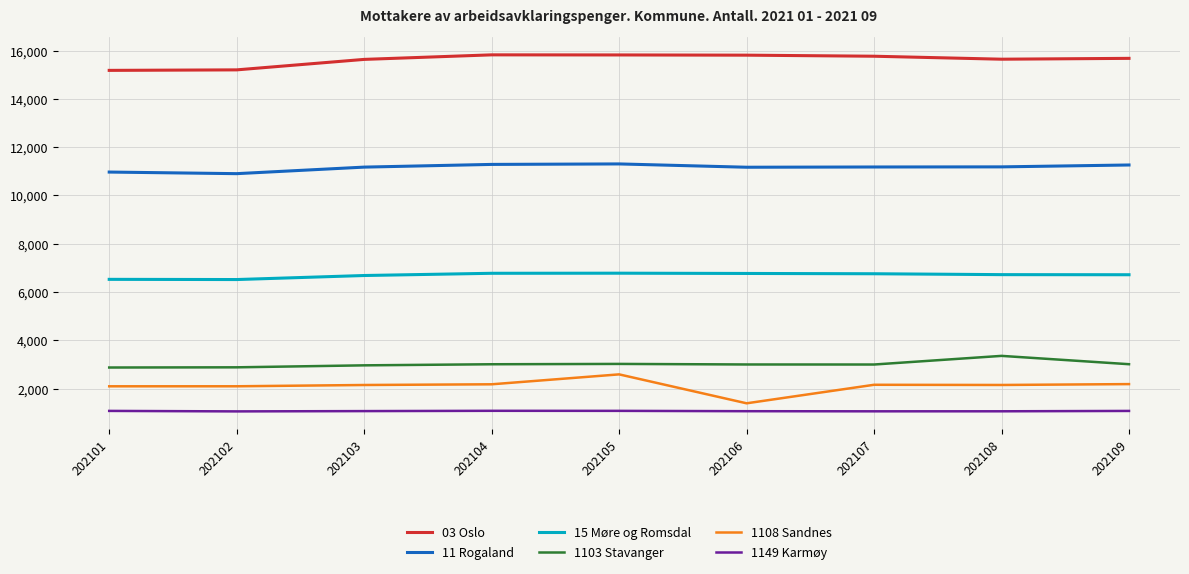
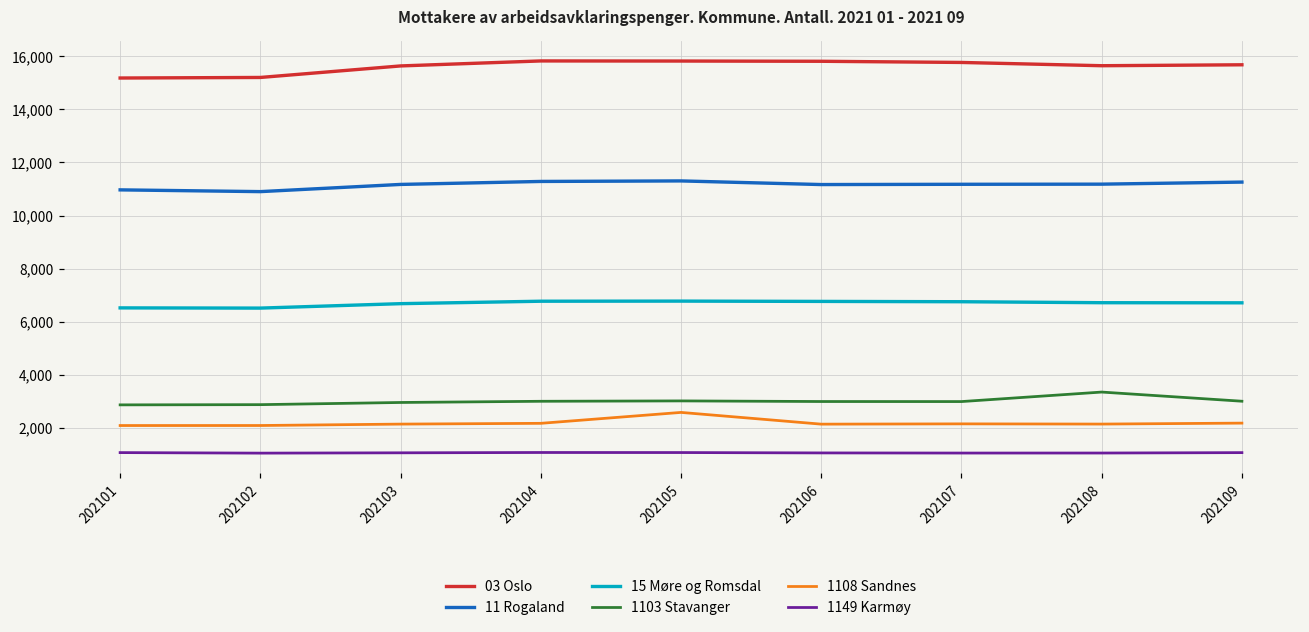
1108 Sandnes, 202106: 1,400 -> 2,100
